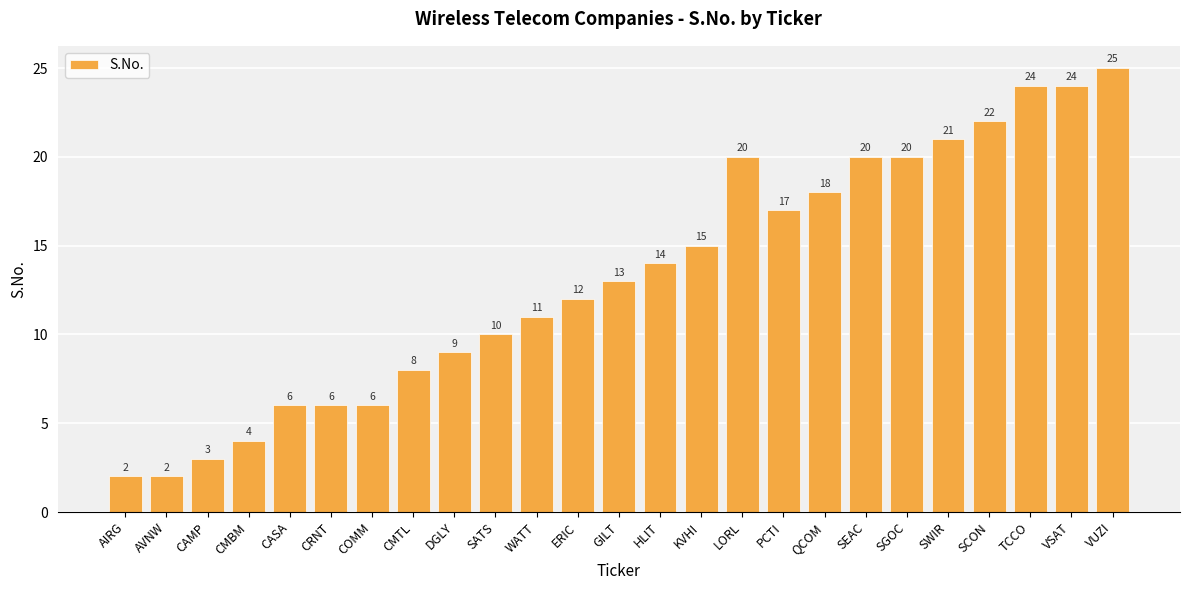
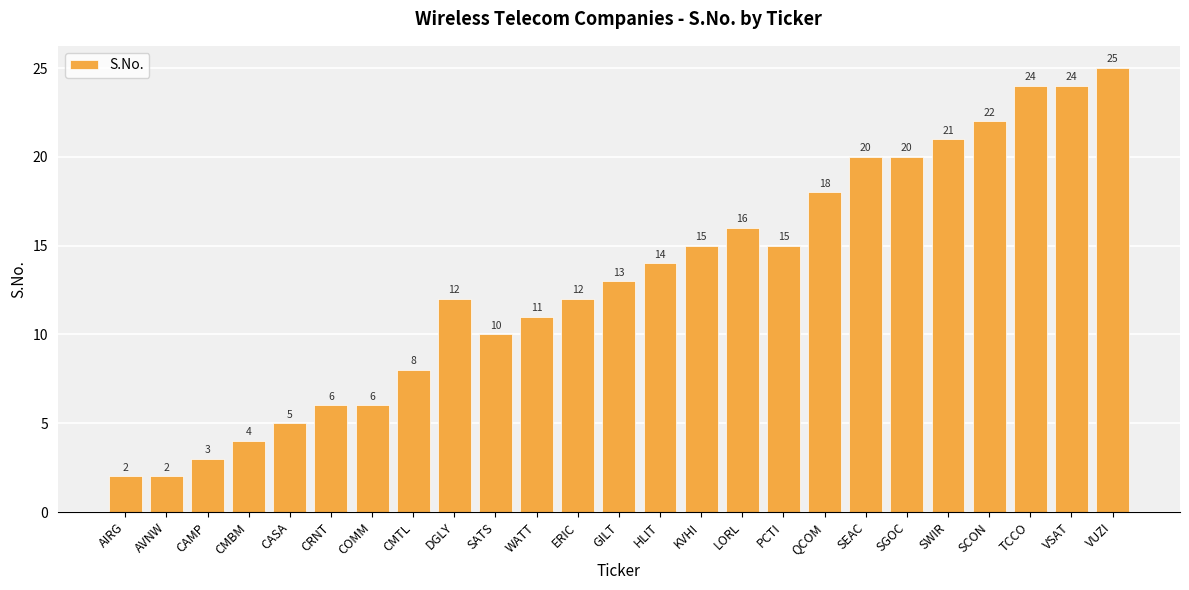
CASA: 6 -> 5
DGLY: 9 -> 12
LORL: 20 -> 16
PCTI: 17 -> 15
